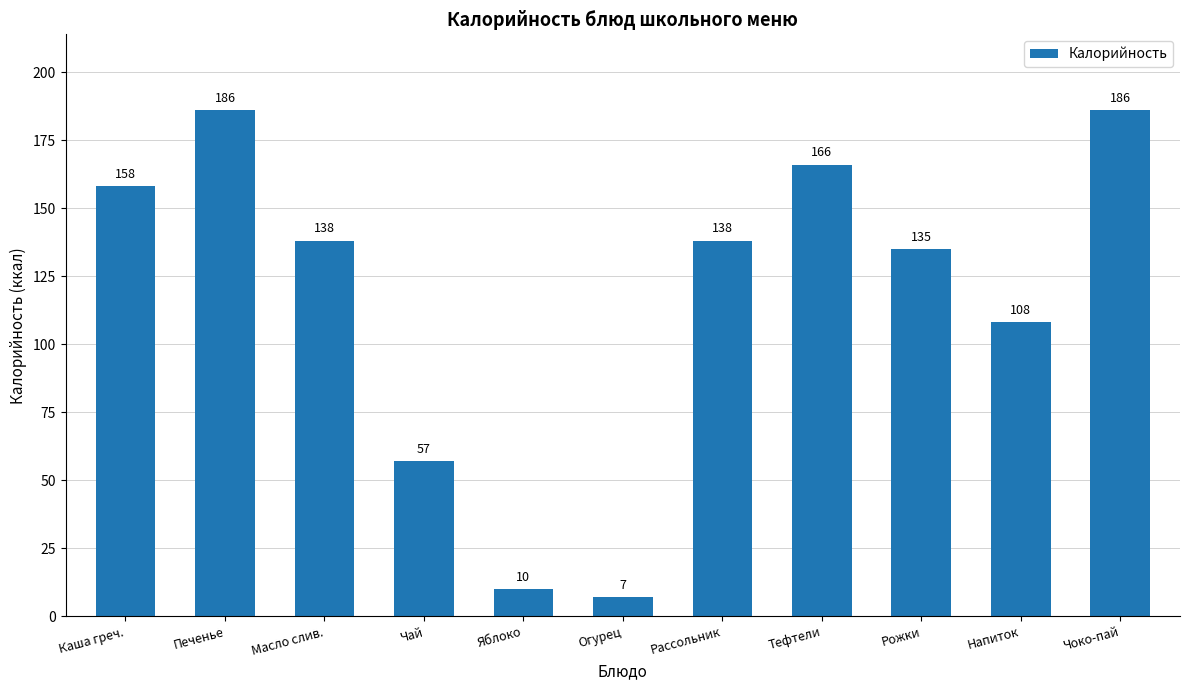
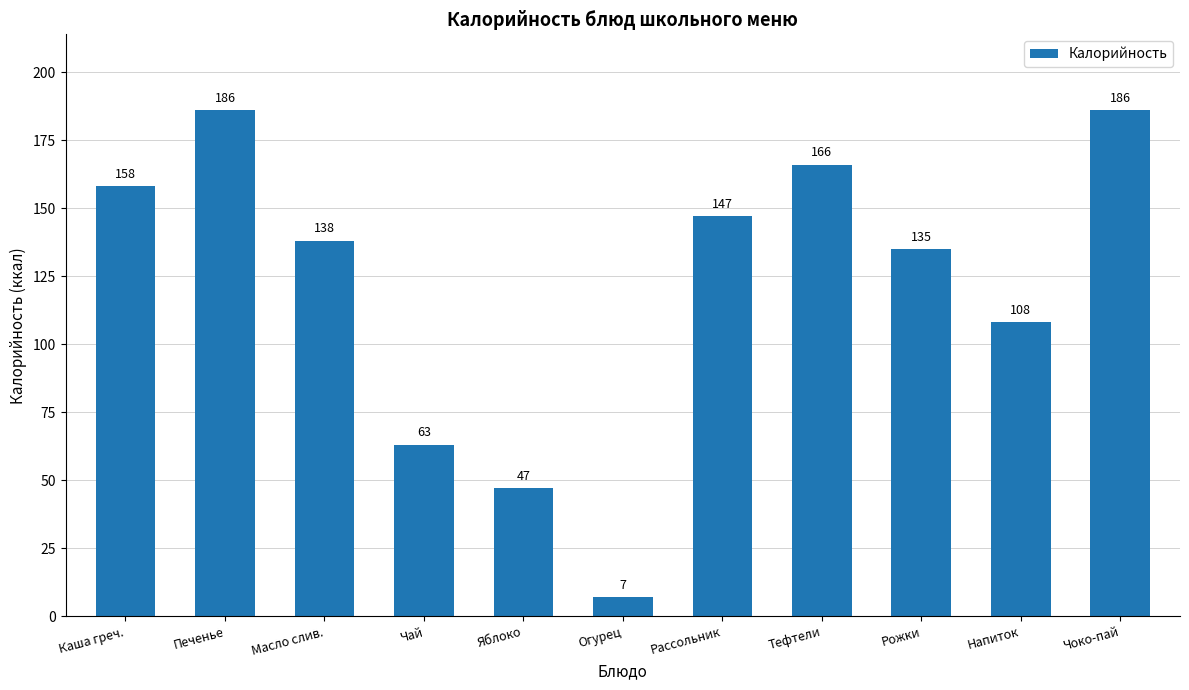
Чай: 57 -> 63
Яблоко: 10 -> 47
Рассольник: 138 -> 147
